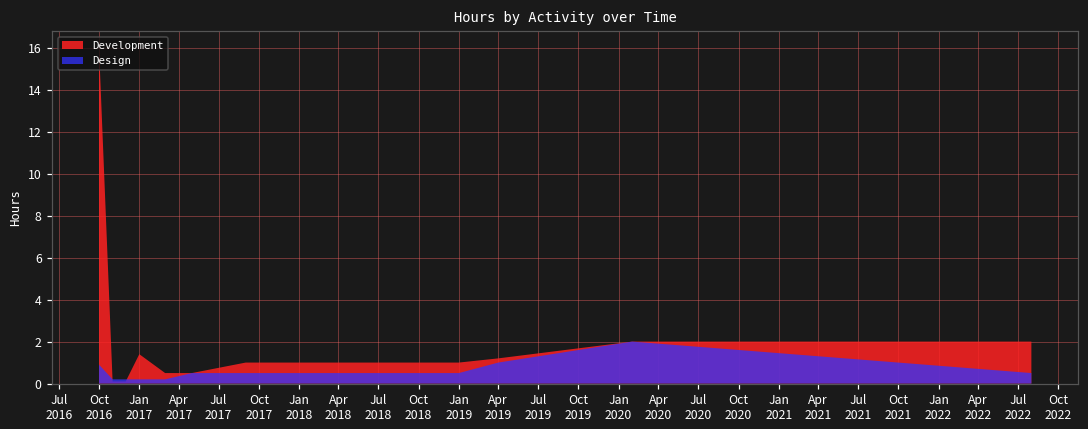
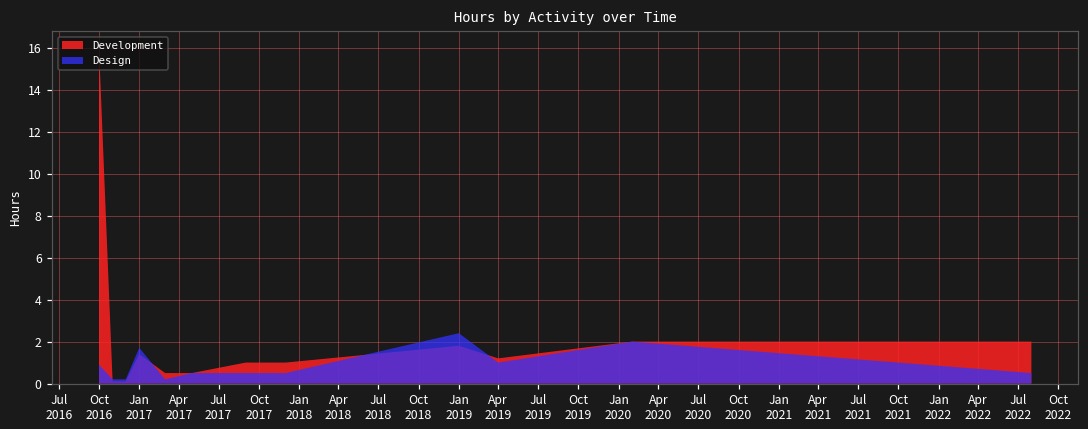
Design, Jan 2017: 0.2 -> 1.7
Development, Jan 2019: 1.0 -> 1.8
Design, Jan 2019: 0.5 -> 2.4
